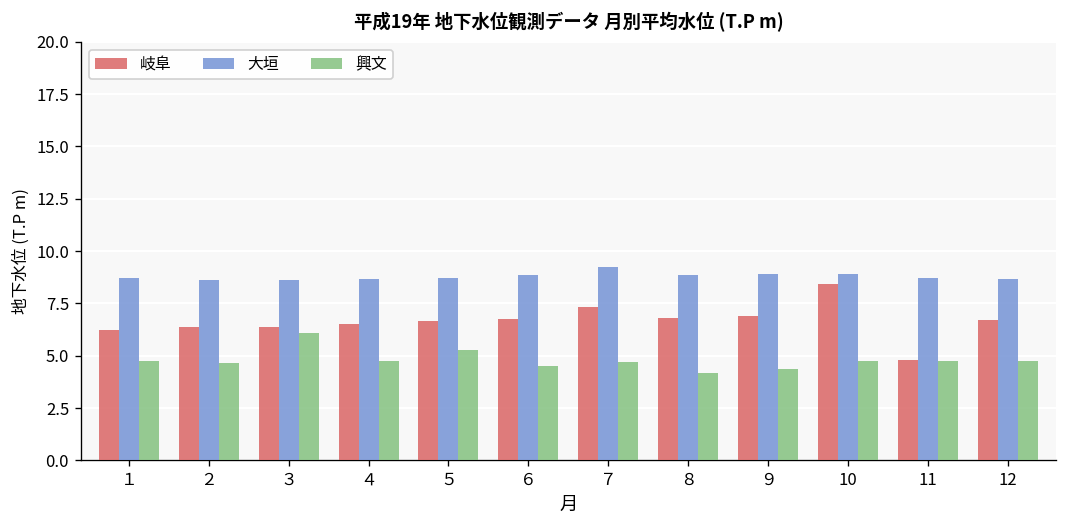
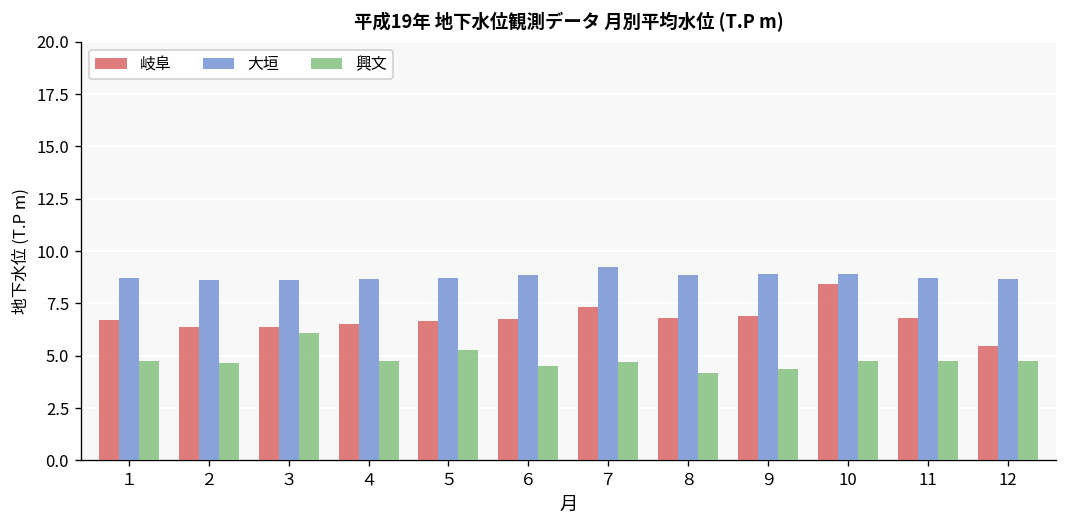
岐阜, １: 6.2 -> 6.7
岐阜, 11: 4.8 -> 6.8
岐阜, 12: 6.7 -> 5.5
